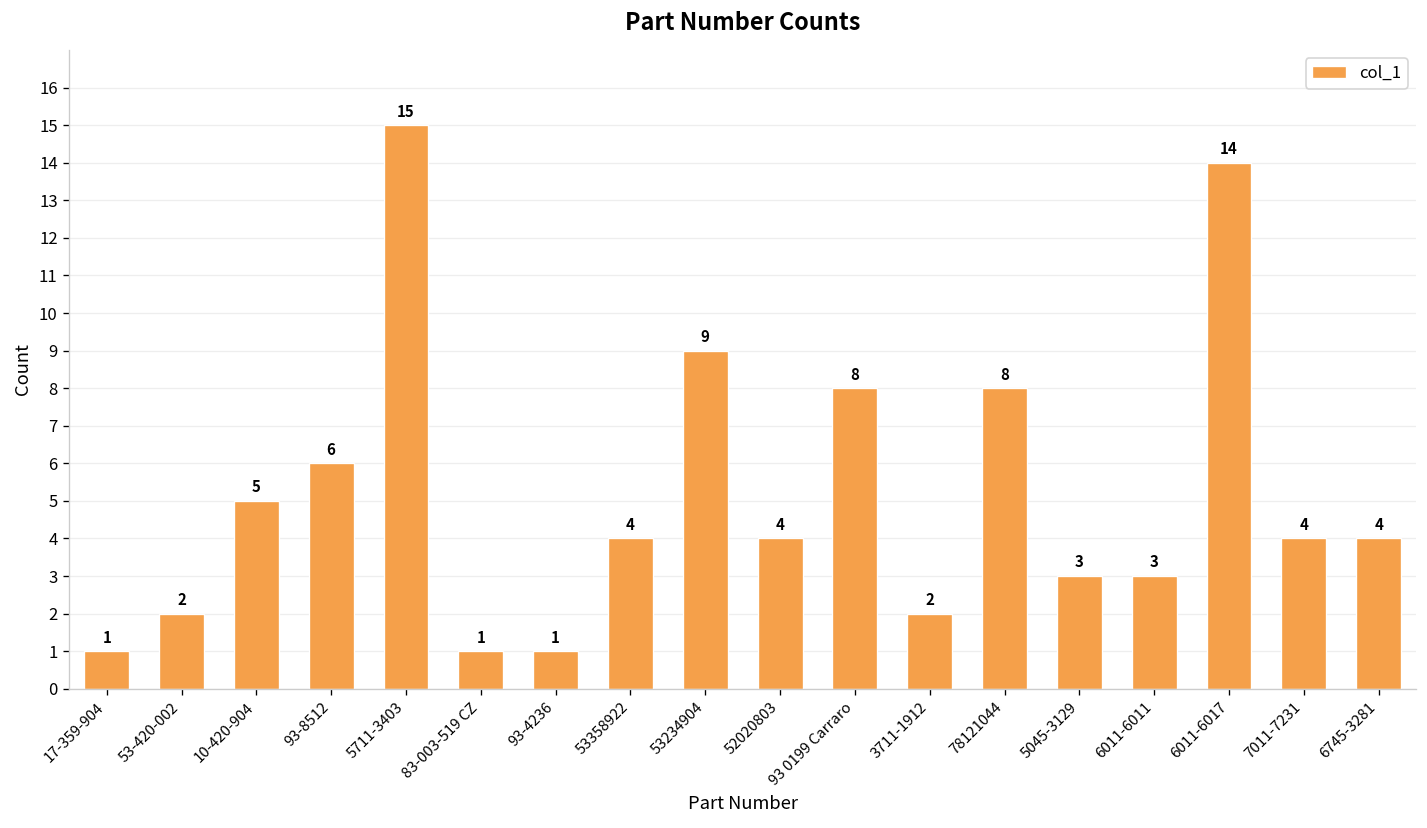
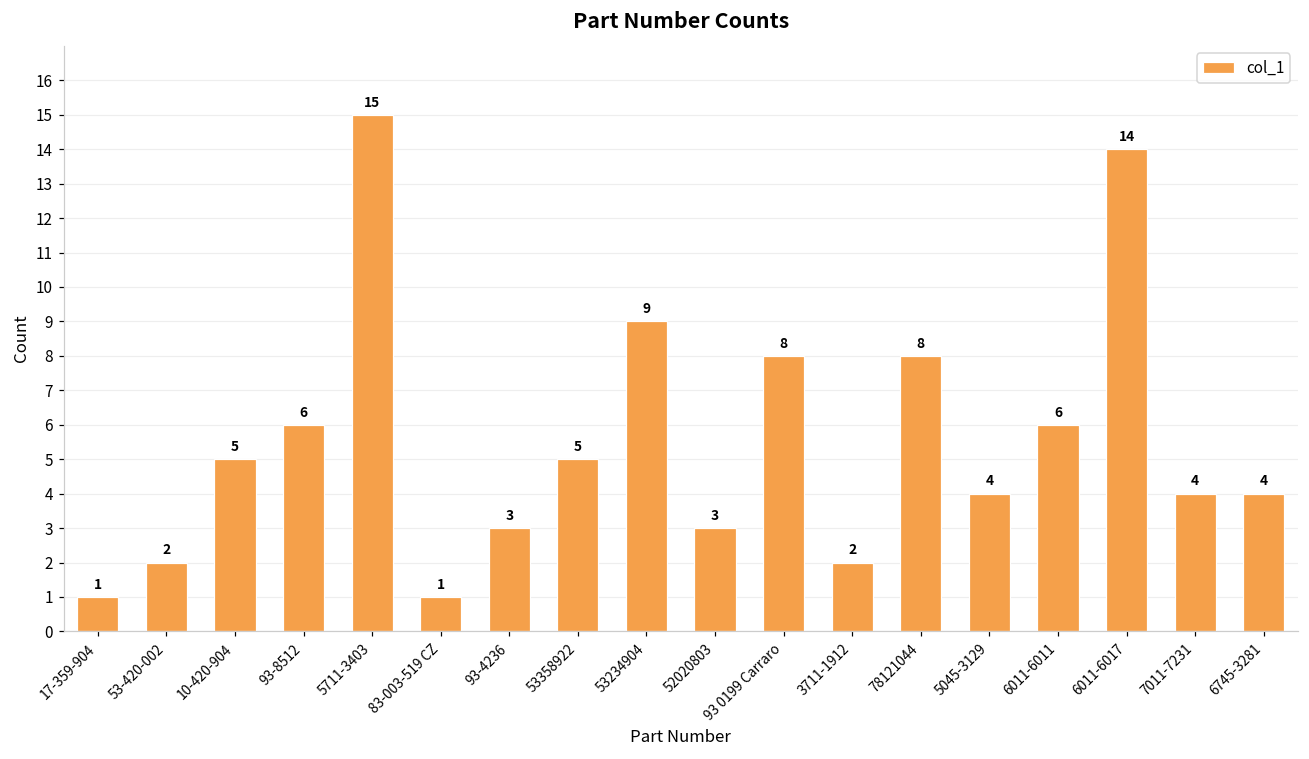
93-4236: 1 -> 3
53358922: 4 -> 5
52020803: 4 -> 3
5045-3129: 3 -> 4
6011-6011: 3 -> 6
